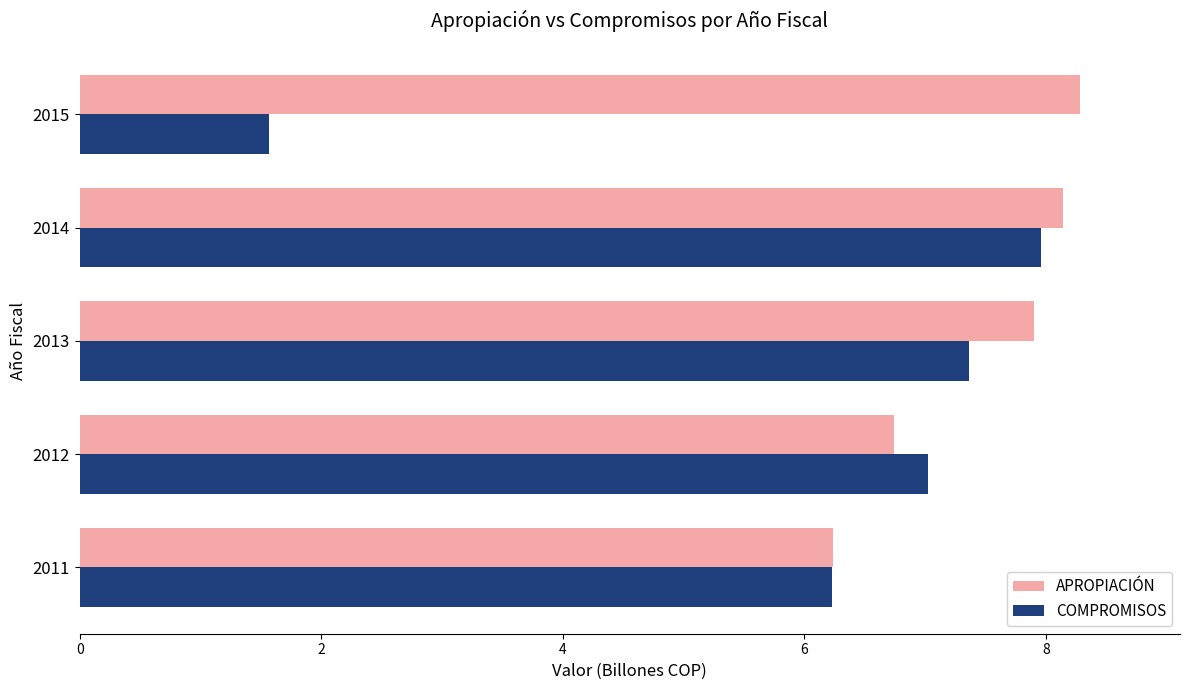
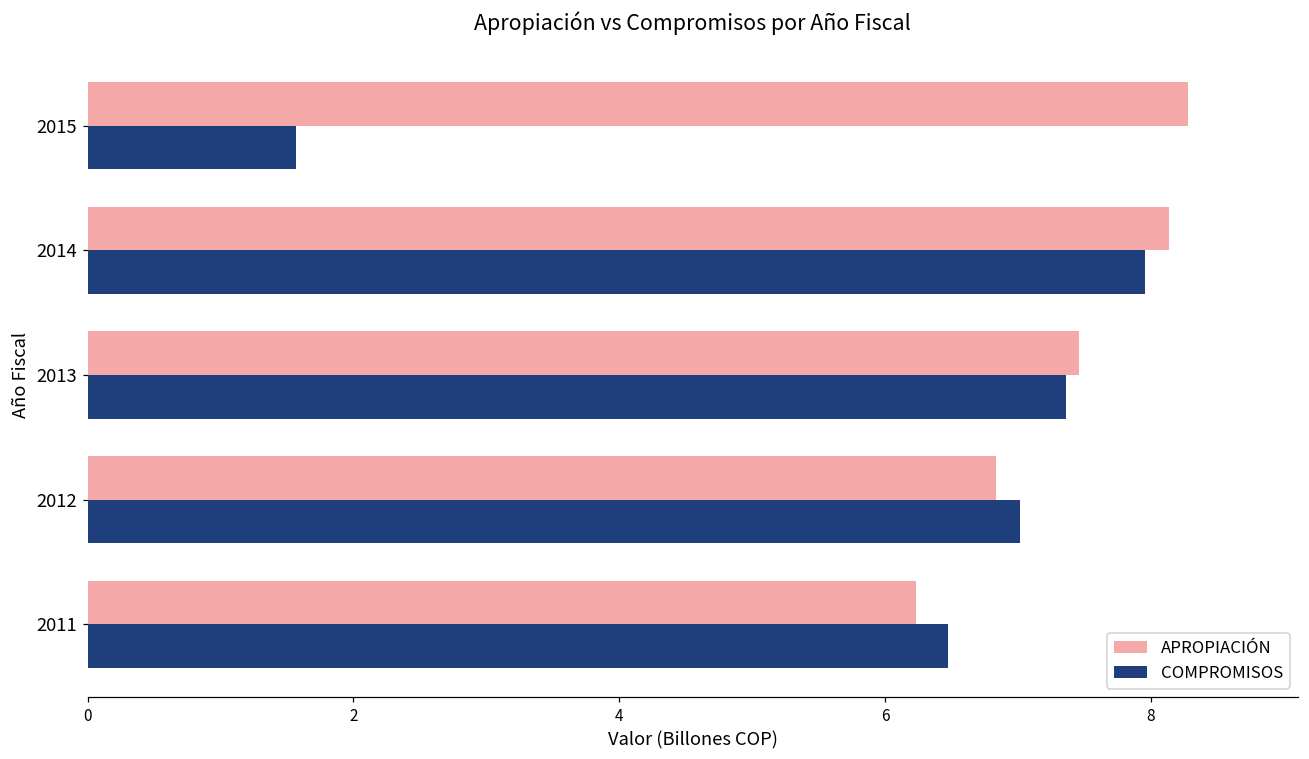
APROPIACIÓN, 2013: 7.90 -> 7.46
APROPIACIÓN, 2012: 6.74 -> 6.83
COMPROMISOS, 2011: 6.23 -> 6.48
